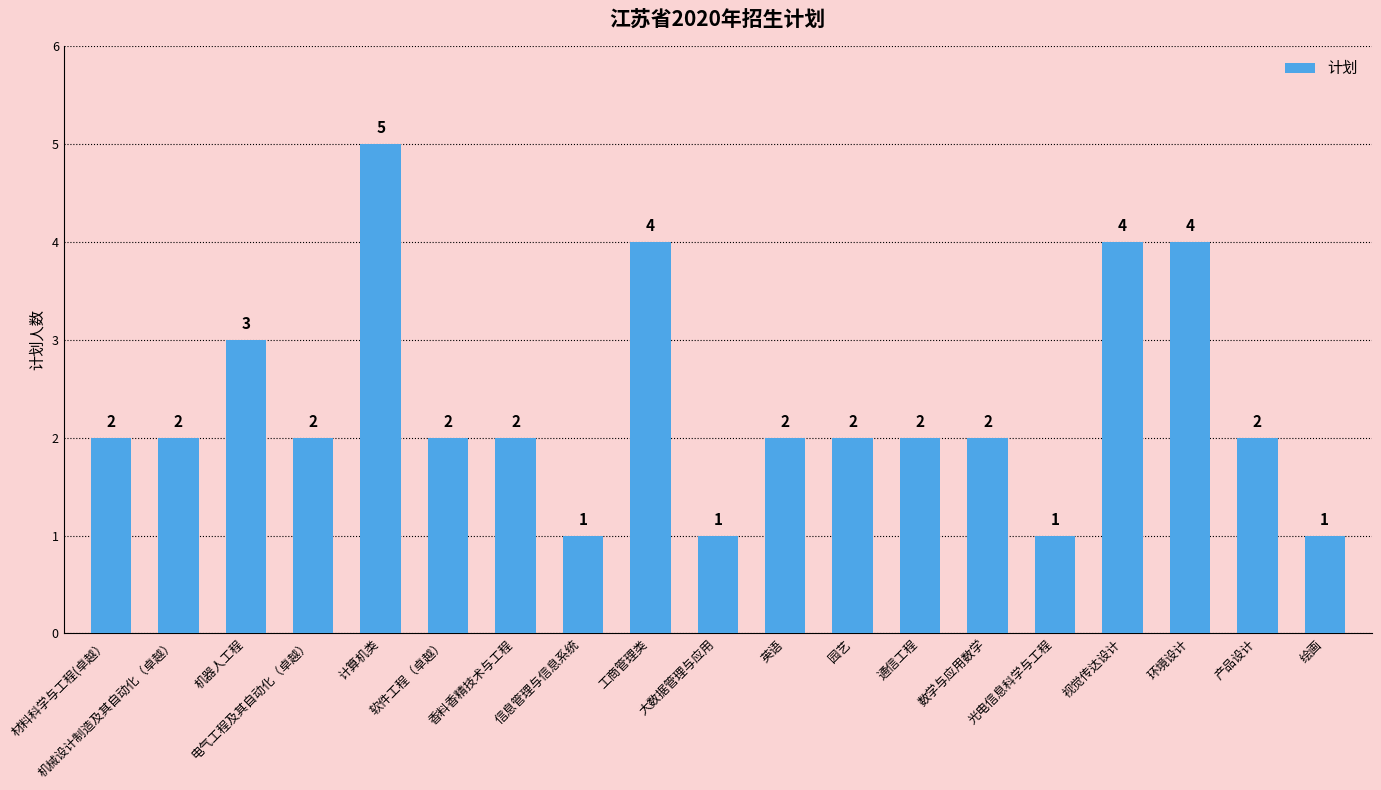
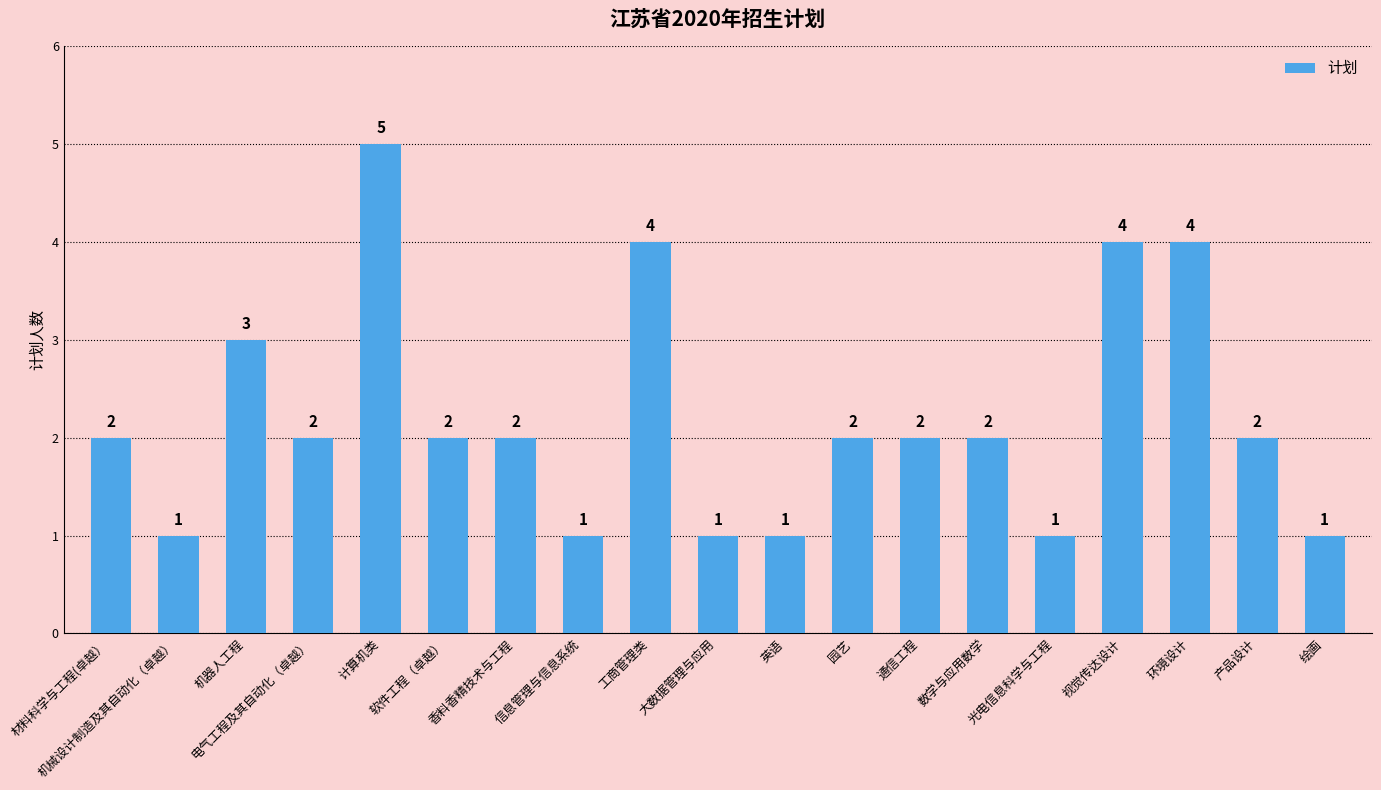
机械设计制造及其自动化（卓越）: 2 -> 1
英语: 2 -> 1
